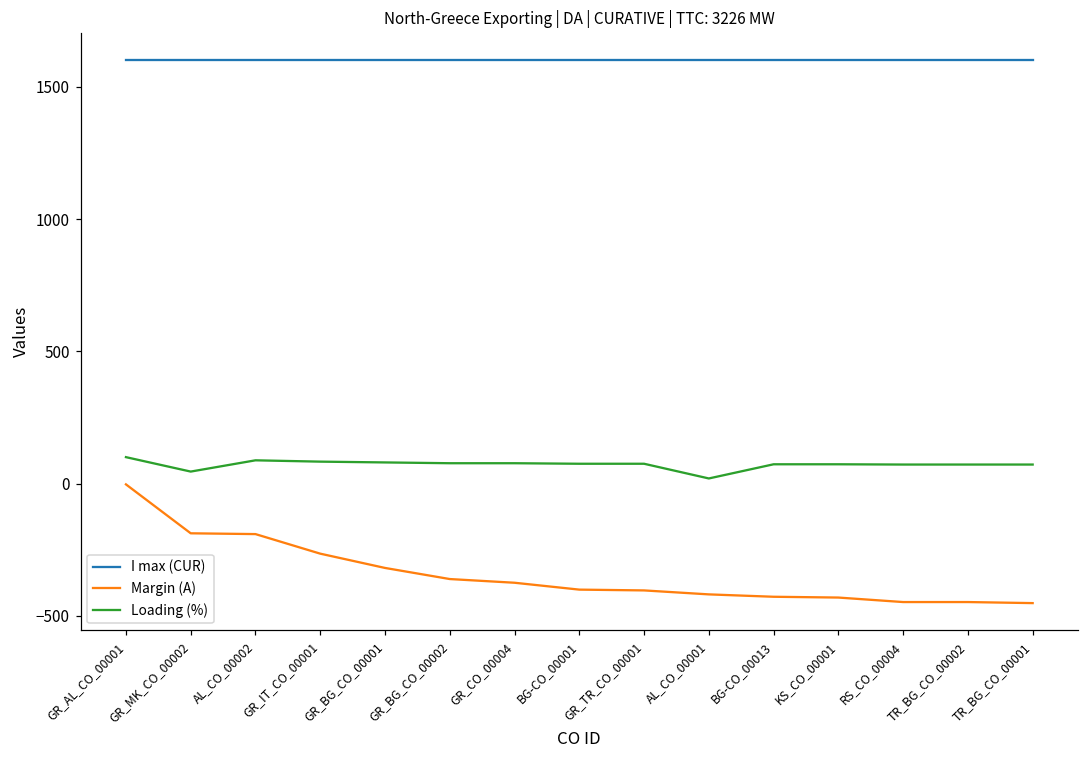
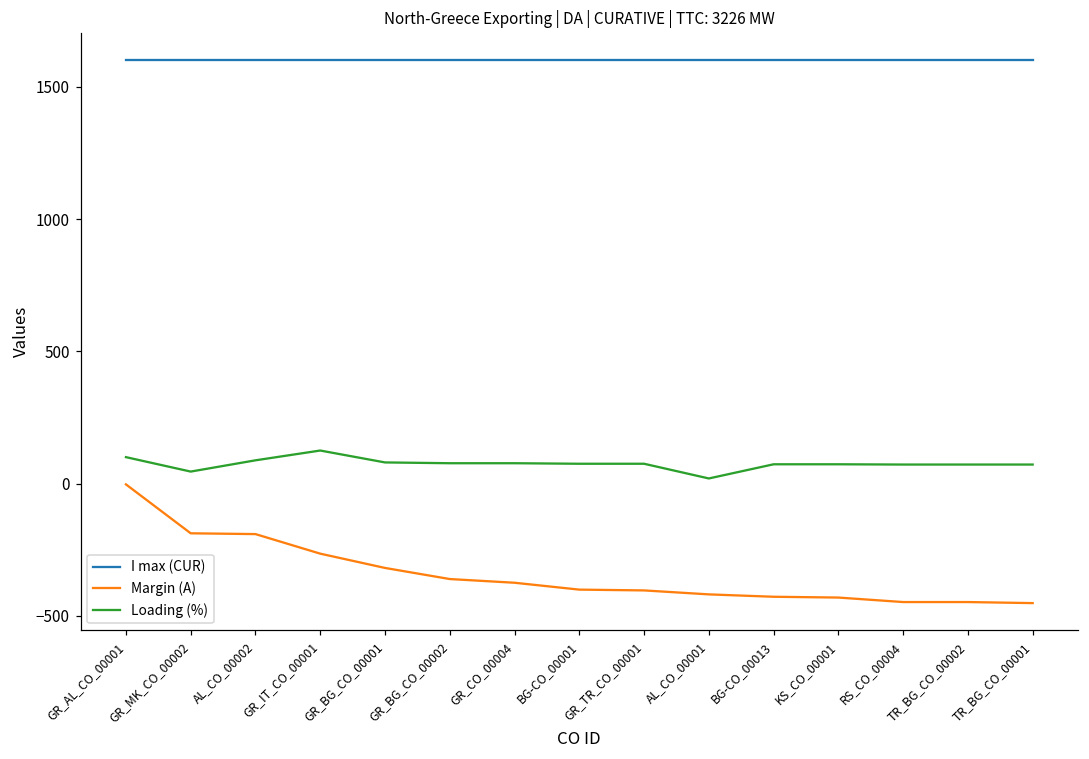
Loading (%), GR_IT_CO_00001: 80 -> 130
